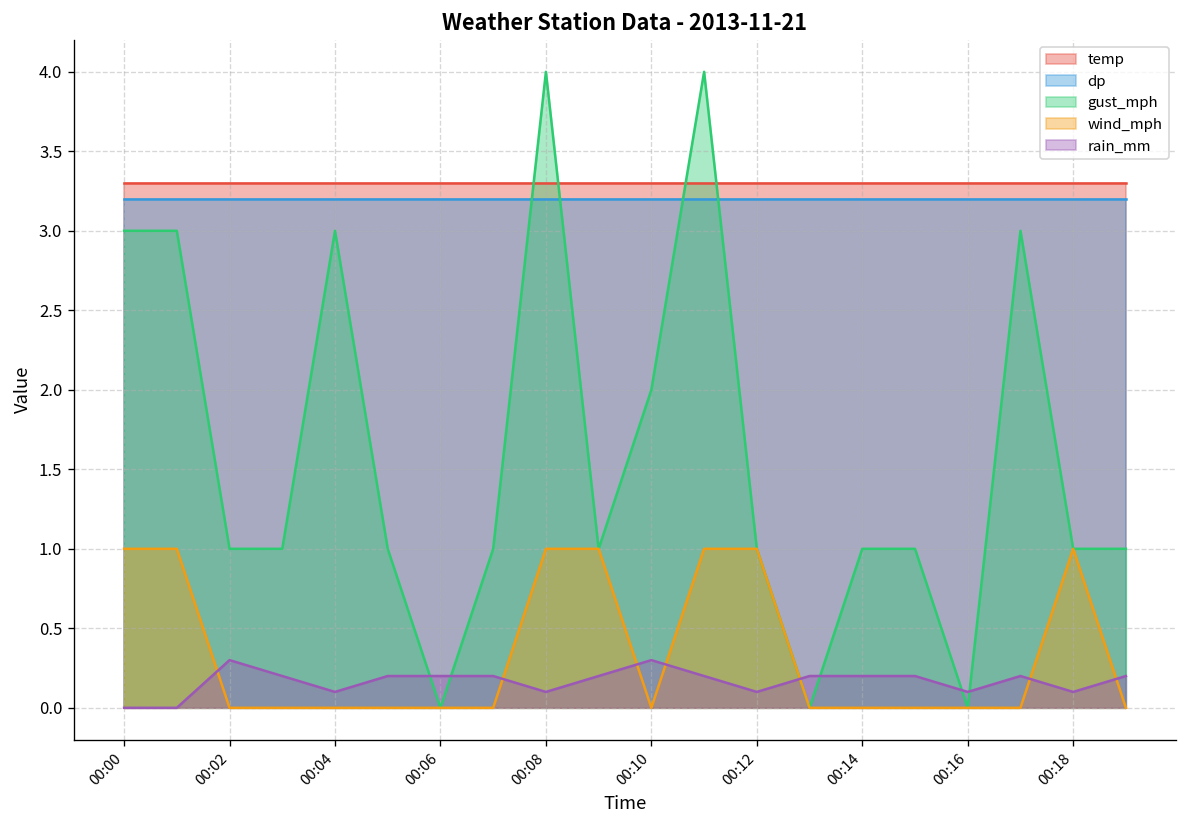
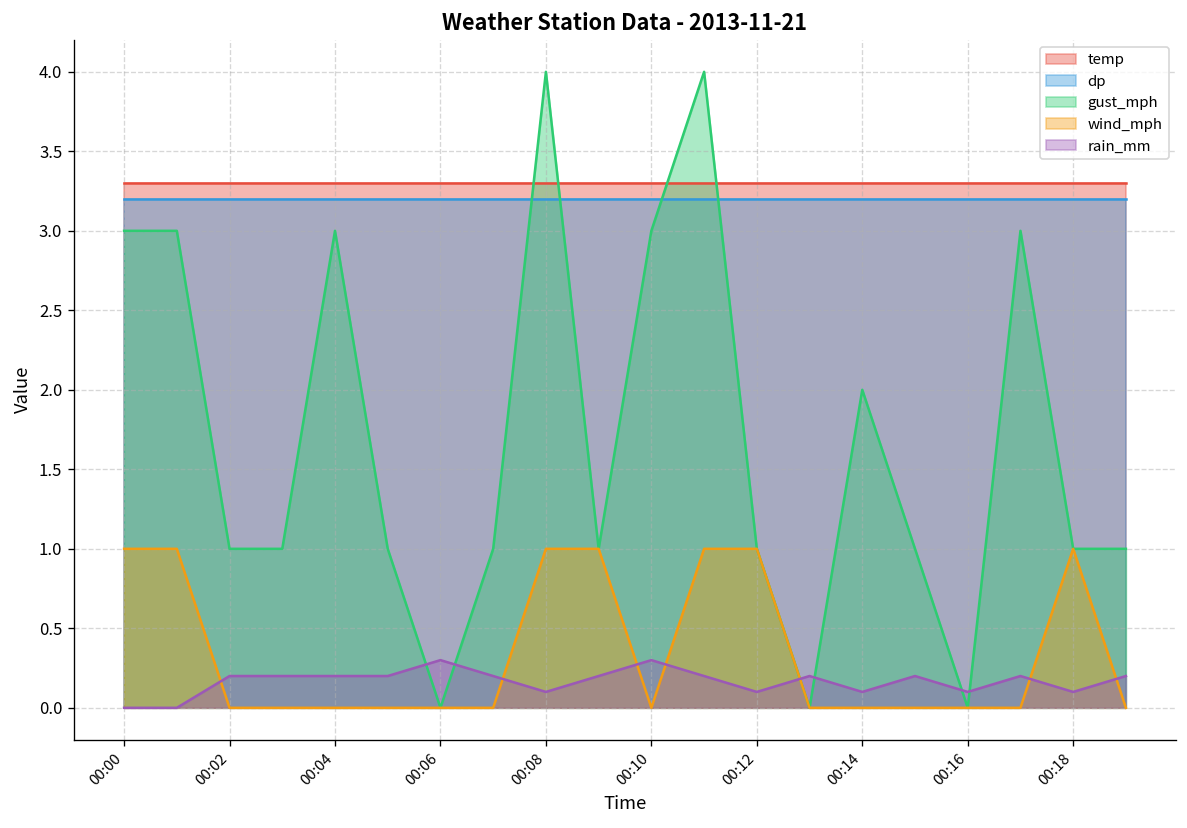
rain_mm, 00:02: 0.3 -> 0.2
rain_mm, 00:04: 0.1 -> 0.2
rain_mm, 00:06: 0.2 -> 0.3
gust_mph, 00:10: 2 -> 3
gust_mph, 00:14: 1 -> 2
rain_mm, 00:14: 0.2 -> 0.1
